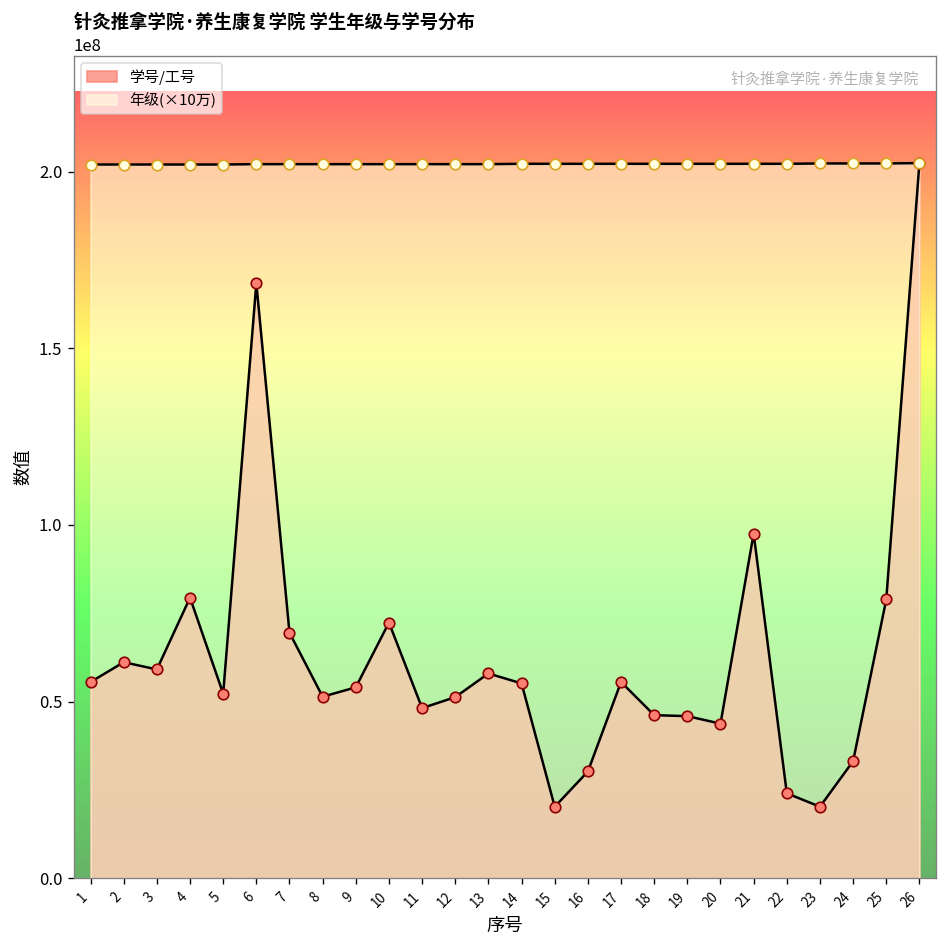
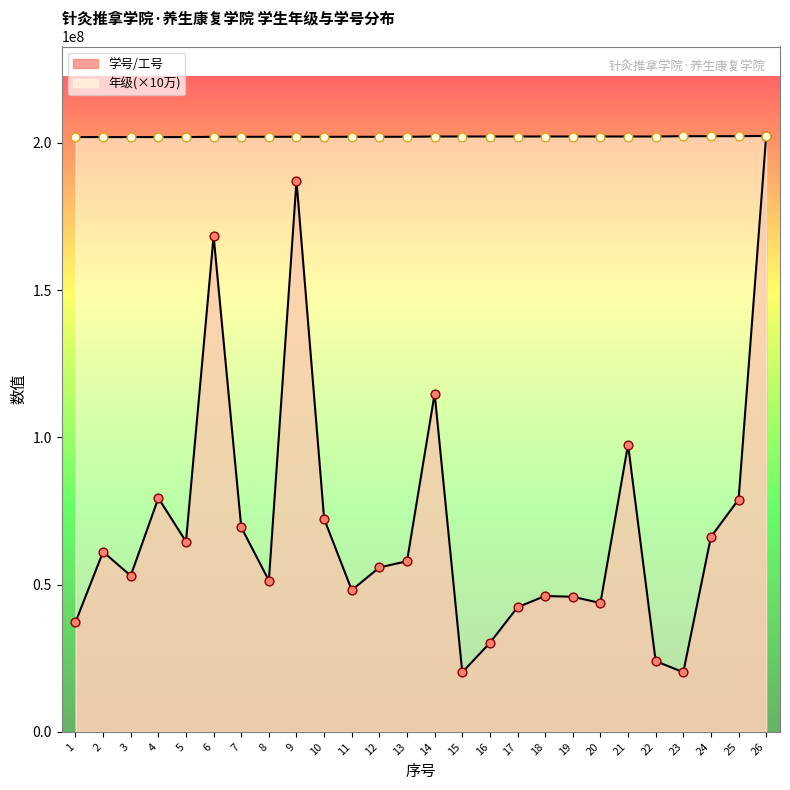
学号/工号, 1: 56000000 -> 37000000
学号/工号, 3: 59000000 -> 53000000
学号/工号, 5: 52000000 -> 65000000
学号/工号, 9: 54000000 -> 187000000
学号/工号, 12: 51000000 -> 56000000
学号/工号, 14: 55000000 -> 115000000
学号/工号, 17: 56000000 -> 42000000
学号/工号, 24: 33000000 -> 66000000
